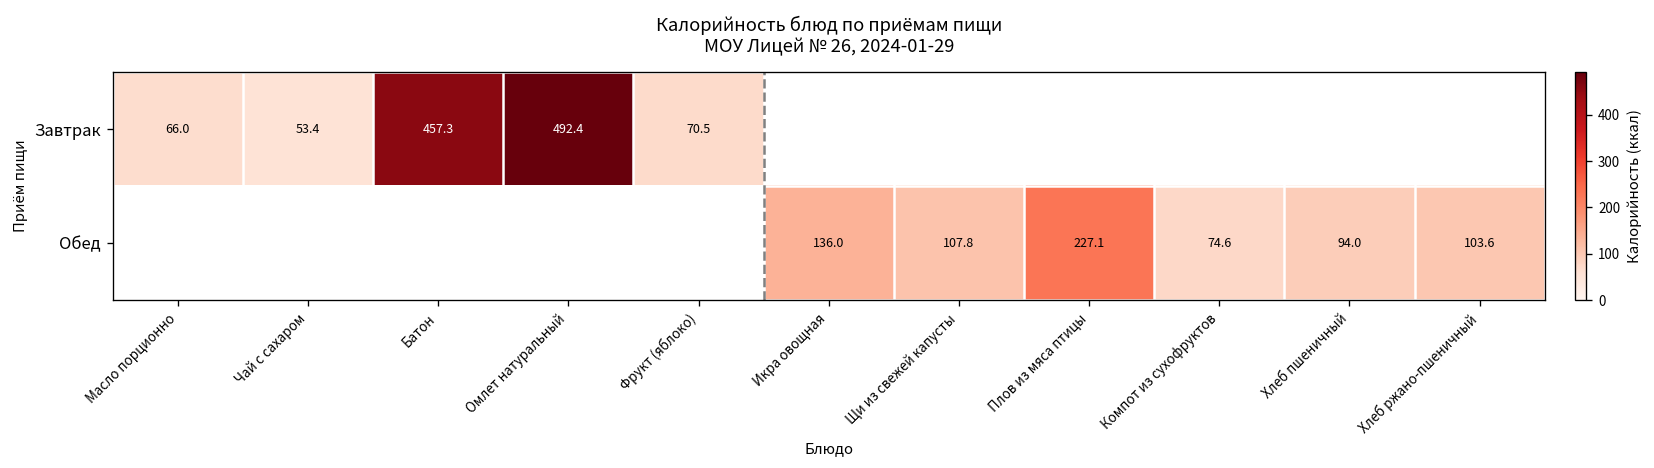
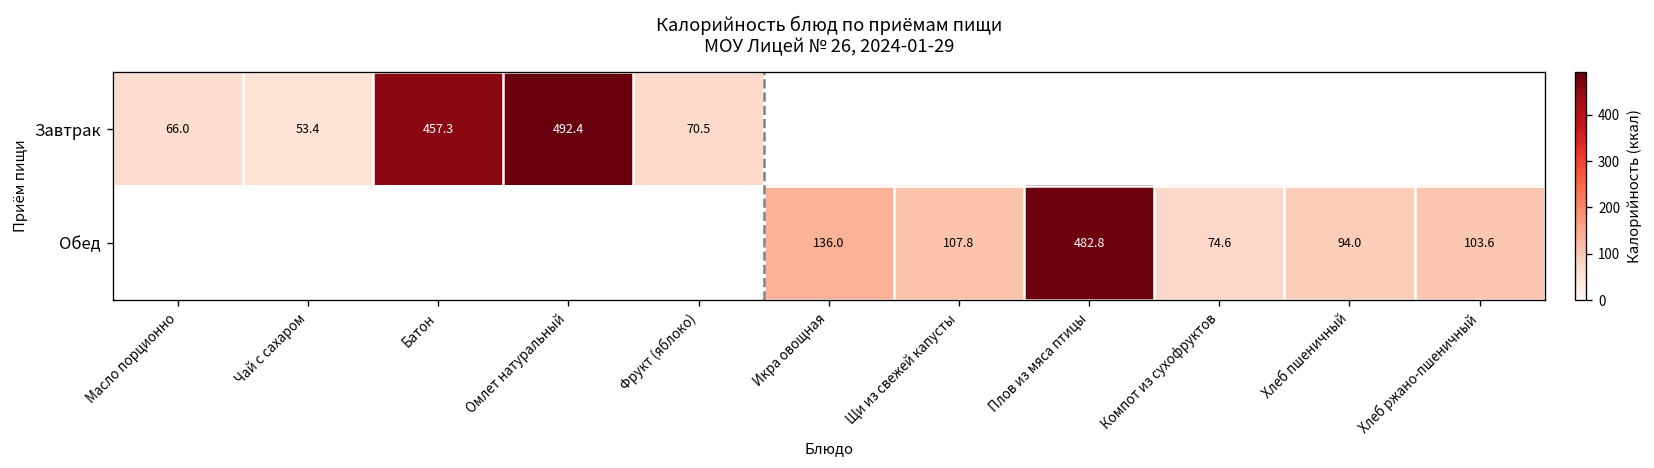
Обед, Плов из мяса птицы: 227.1 -> 482.8
